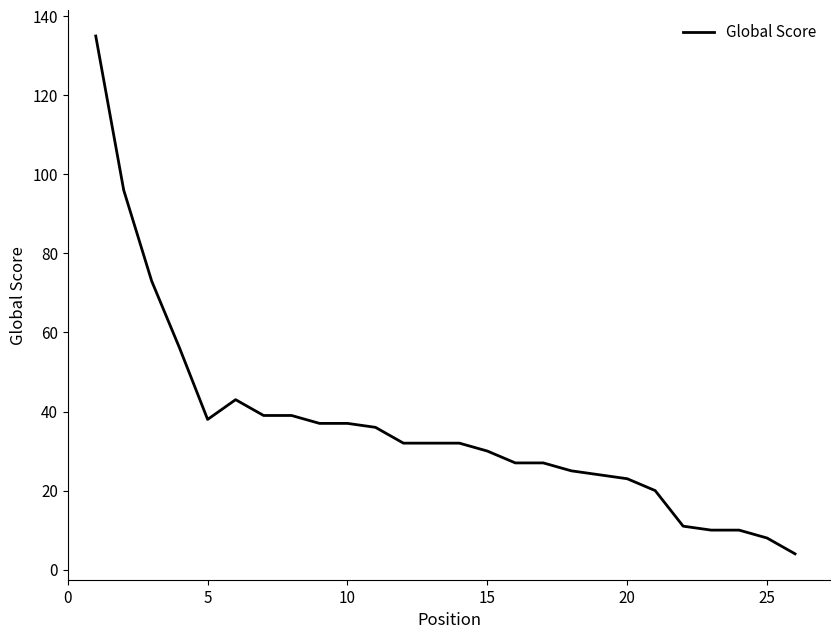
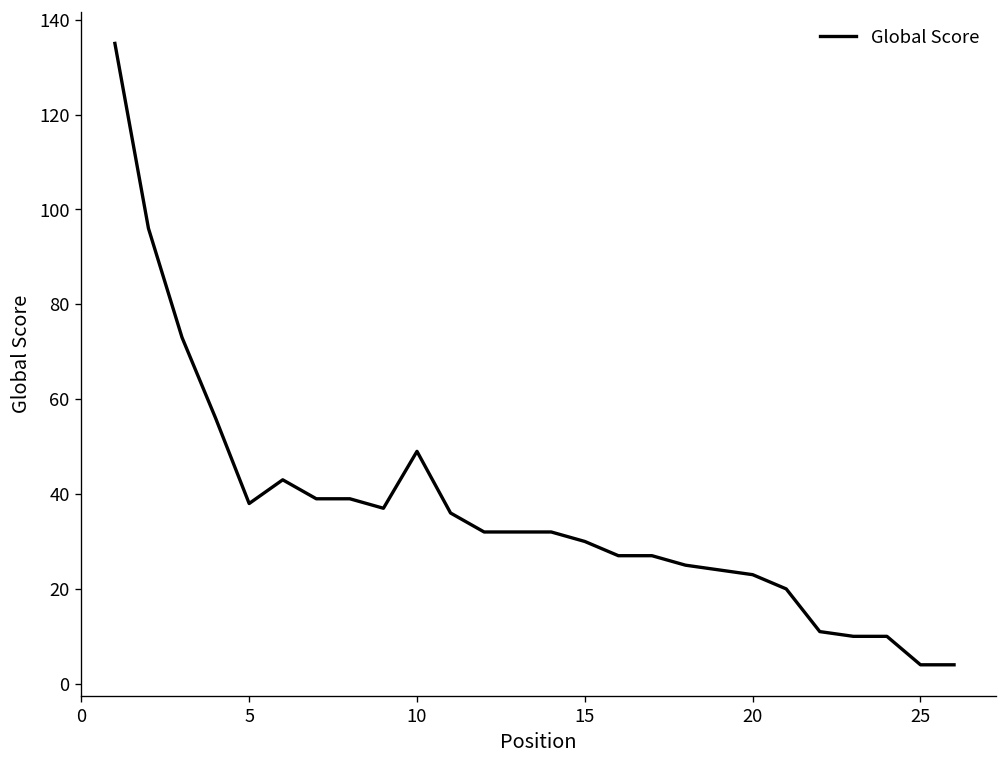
10: 37 -> 49
25: 8 -> 4
